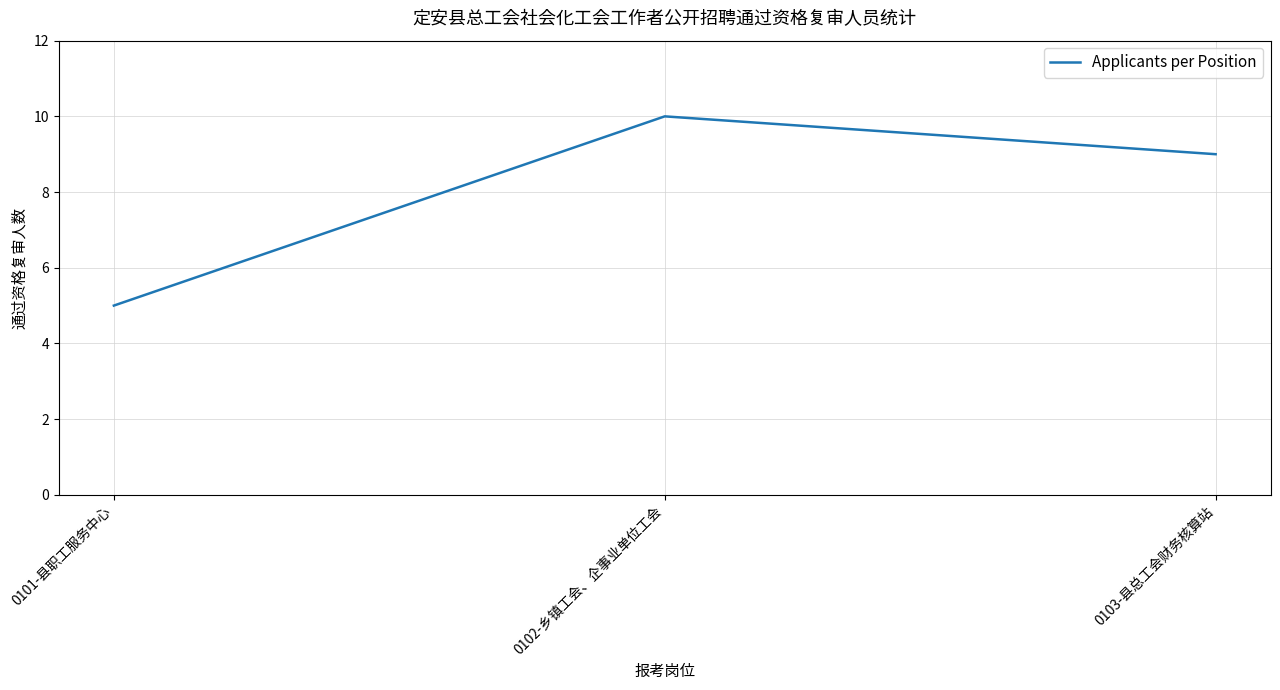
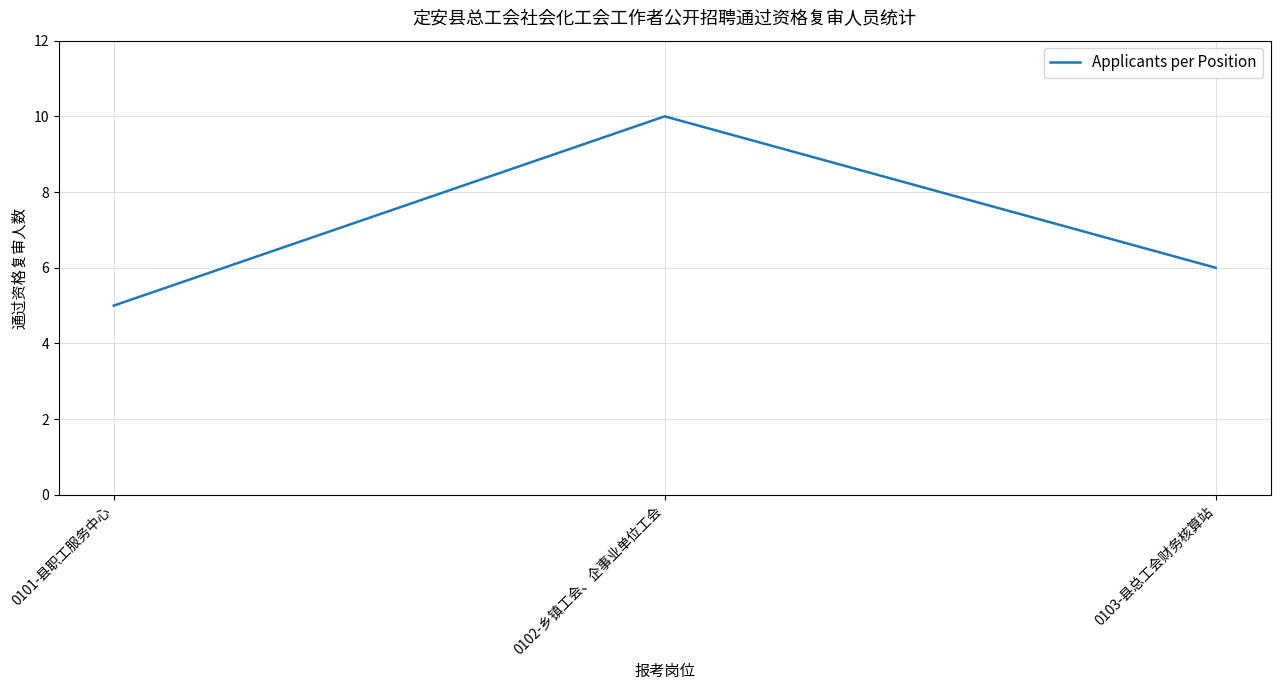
0103-县总工会财务核算站: 9 -> 6
